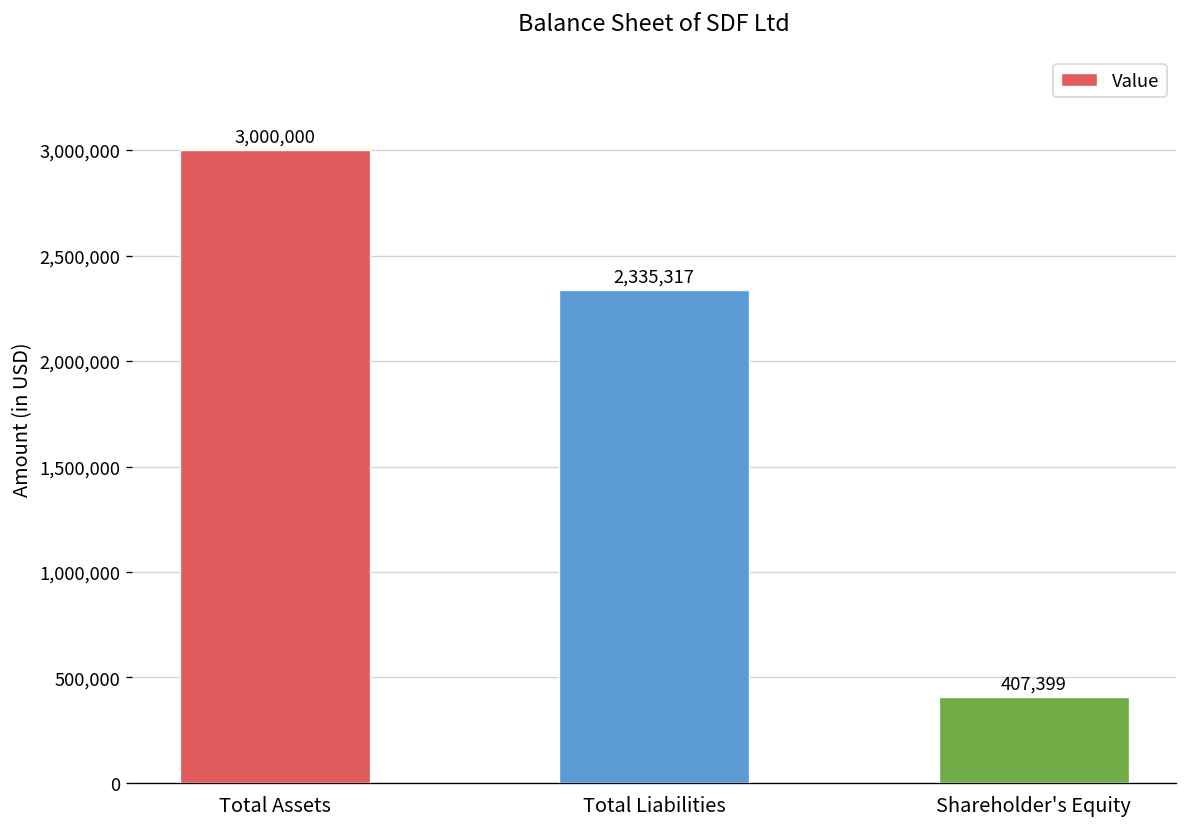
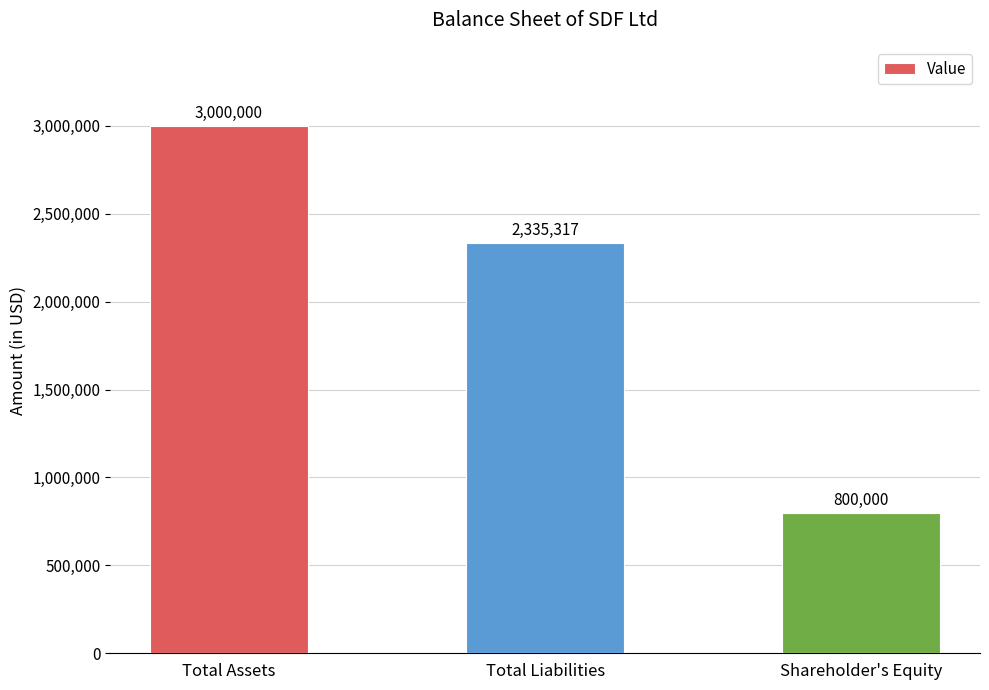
Shareholder's Equity: 407,399 -> 800,000
